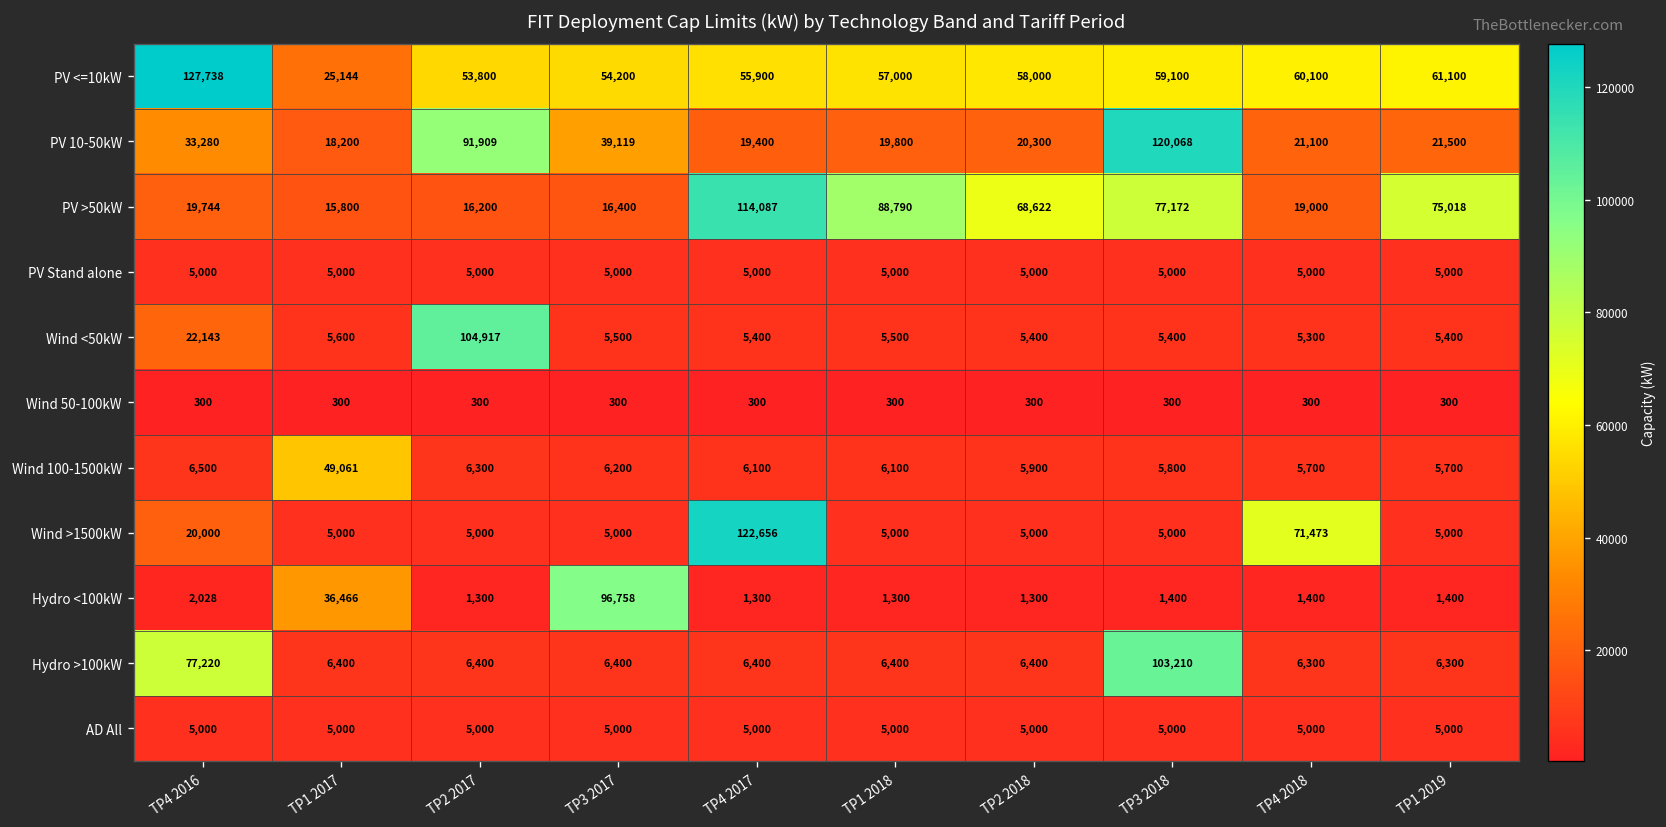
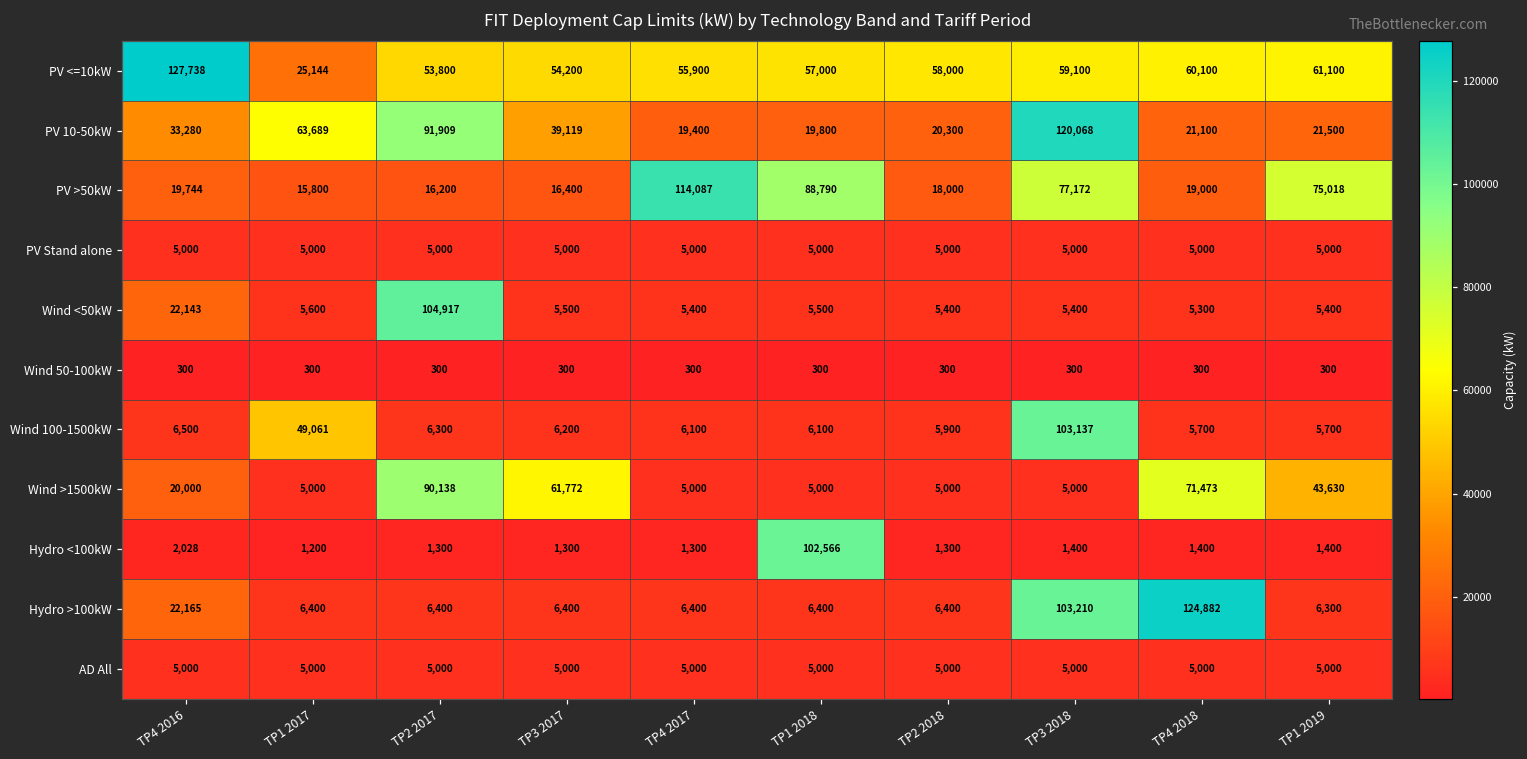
PV 10-50kW, TP1 2017: 18,200 -> 63,689
PV >50kW, TP2 2018: 68,622 -> 18,000
Wind 100-1500kW, TP3 2018: 5,800 -> 103,137
Wind >1500kW, TP2 2017: 5,000 -> 90,138
Wind >1500kW, TP3 2017: 5,000 -> 61,772
Wind >1500kW, TP4 2017: 122,656 -> 5,000
Wind >1500kW, TP1 2019: 5,000 -> 43,630
Hydro <100kW, TP1 2017: 36,466 -> 1,200
Hydro <100kW, TP3 2017: 96,758 -> 1,300
Hydro <100kW, TP1 2018: 1,300 -> 102,566
Hydro >100kW, TP4 2016: 77,220 -> 22,165
Hydro >100kW, TP4 2018: 6,300 -> 124,882
